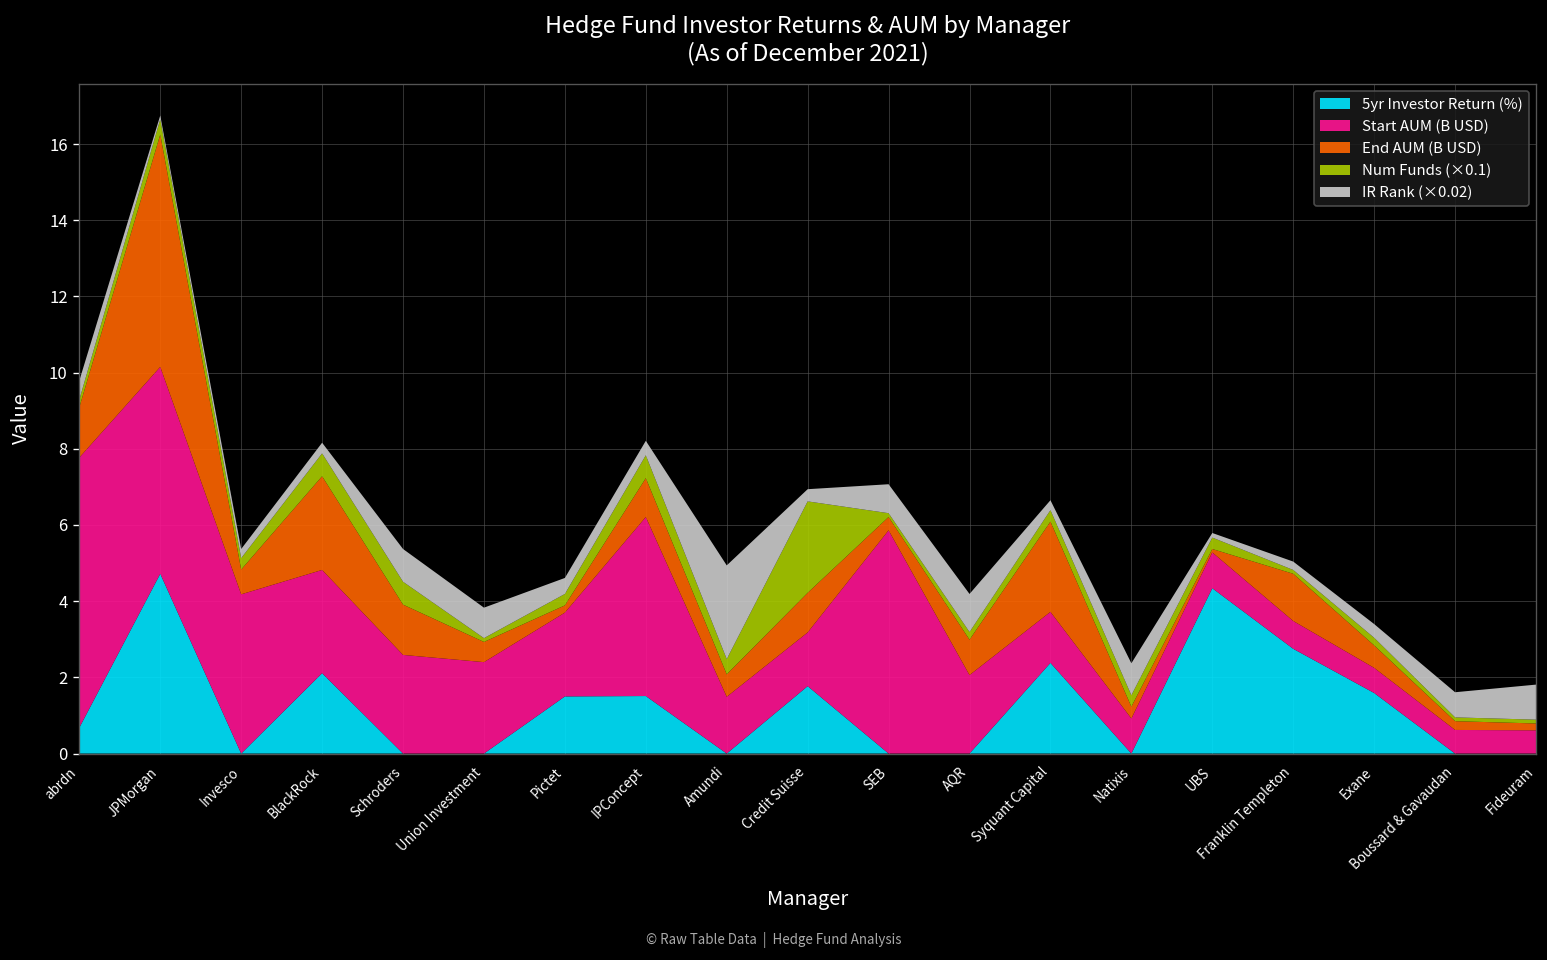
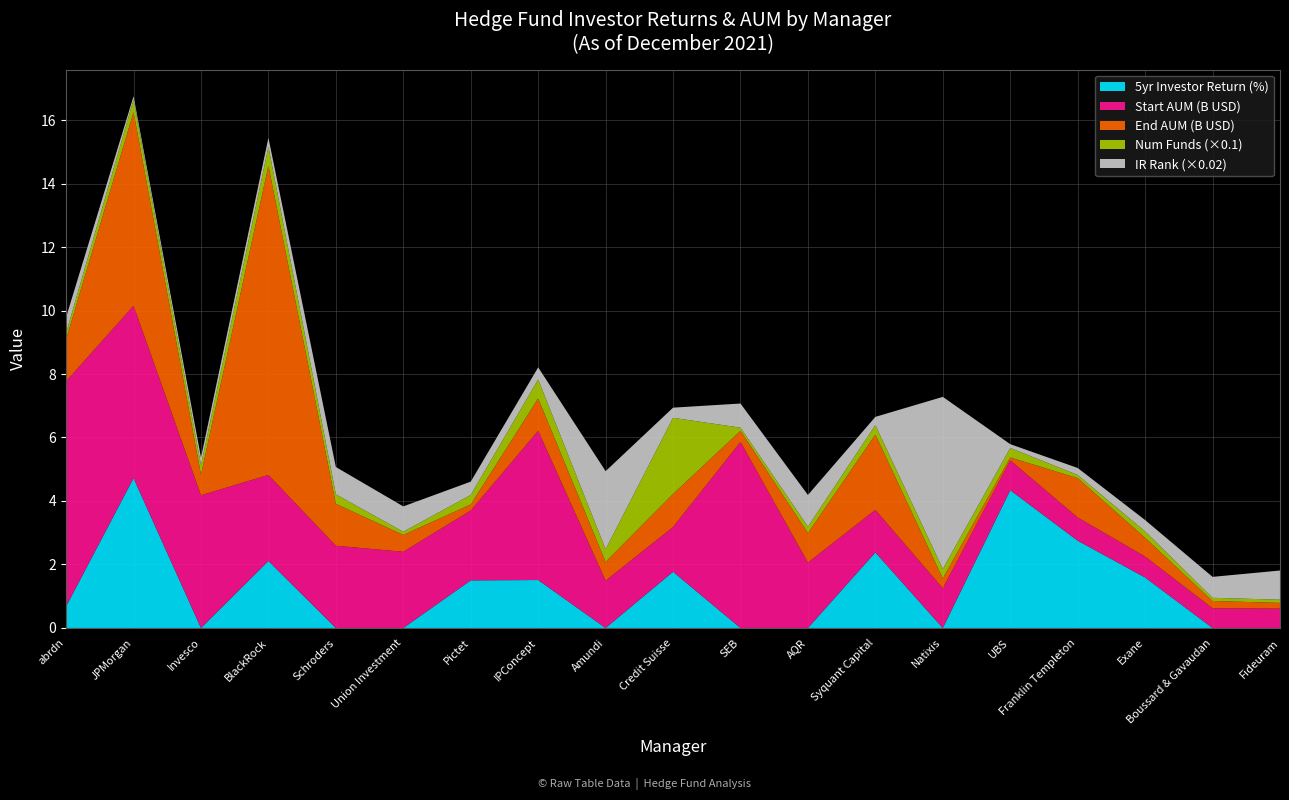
End AUM (B USD), BlackRock: 2.5 -> 9.7
Num Funds (×0.1), Schroders: 0.6 -> 0.3
Start AUM (B USD), Natixis: 0.9 -> 1.3
IR Rank (×0.02), Natixis: 0.8 -> 5.4
